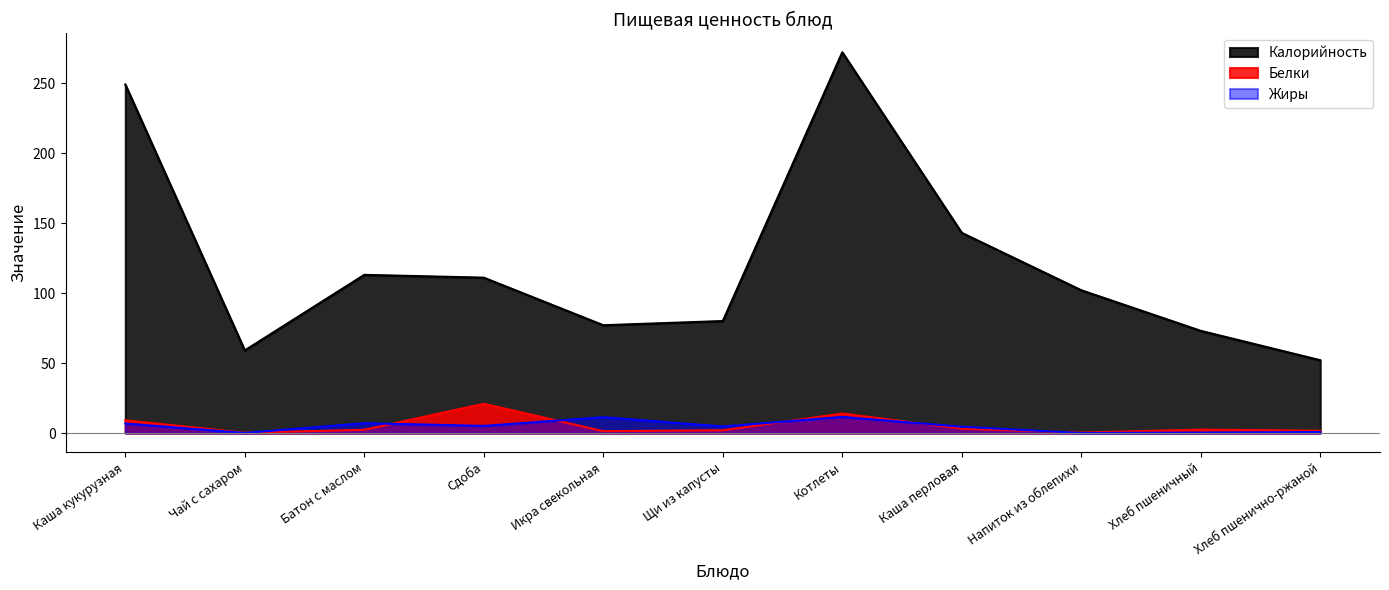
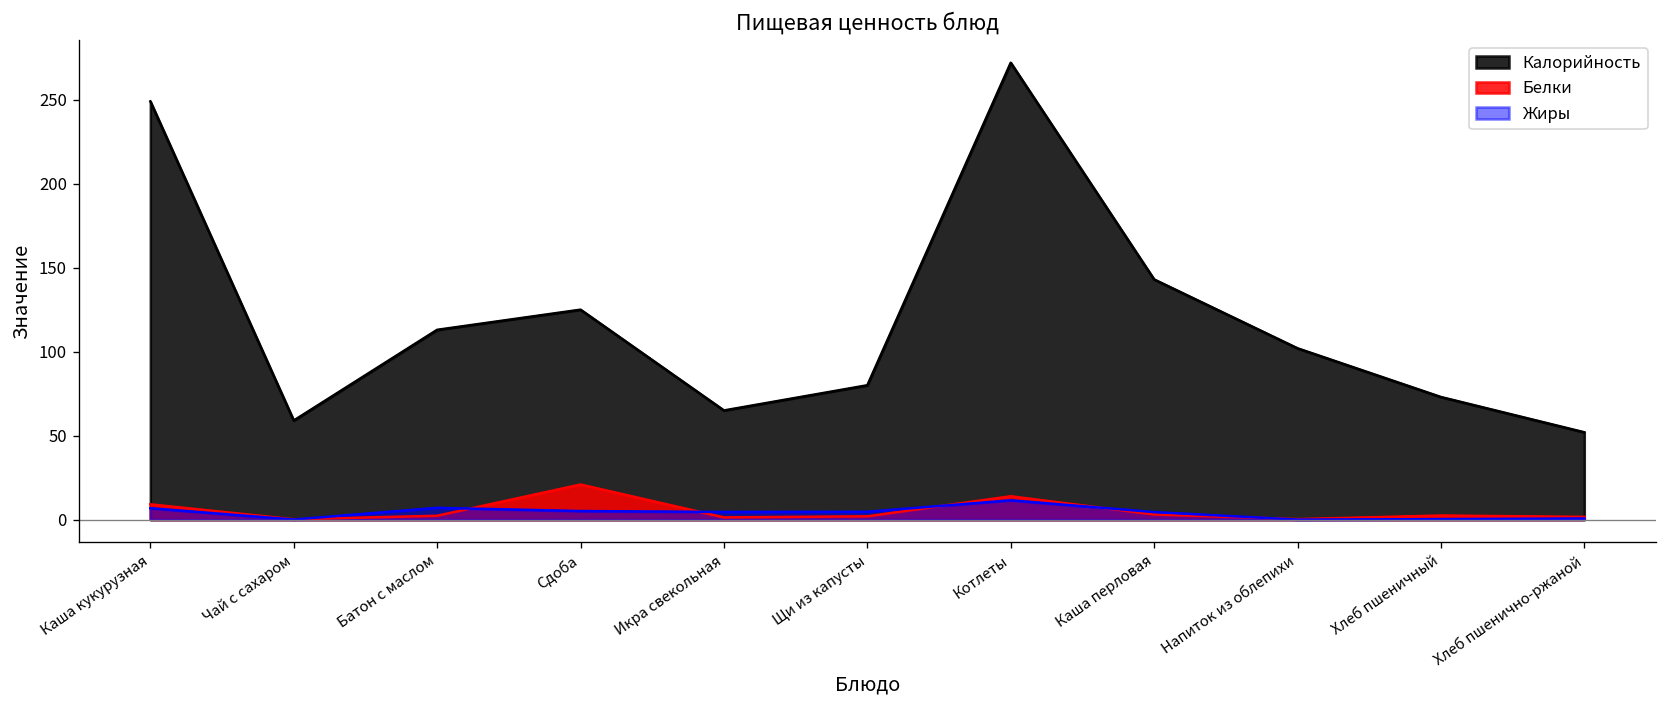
Калорийность, Сдоба: 111 -> 125
Калорийность, Икра свекольная: 77 -> 65
Жиры, Икра свекольная: 11 -> 5
